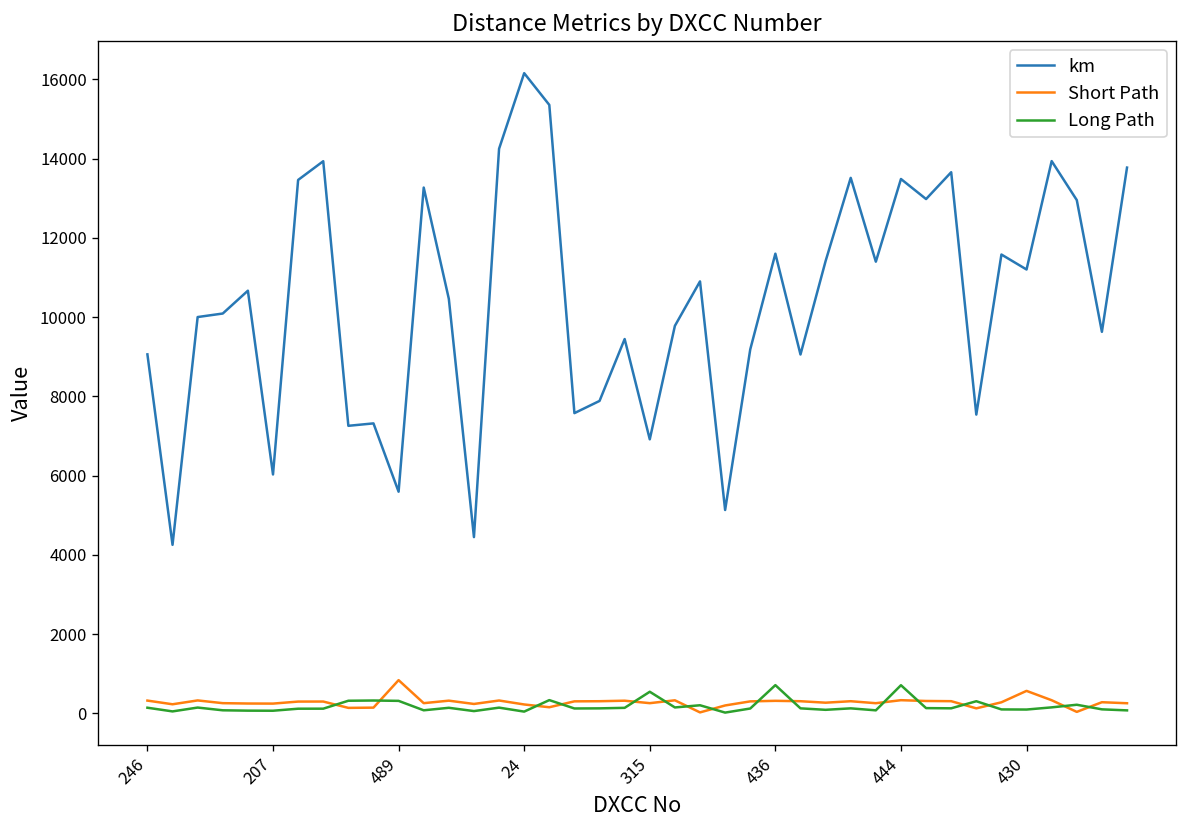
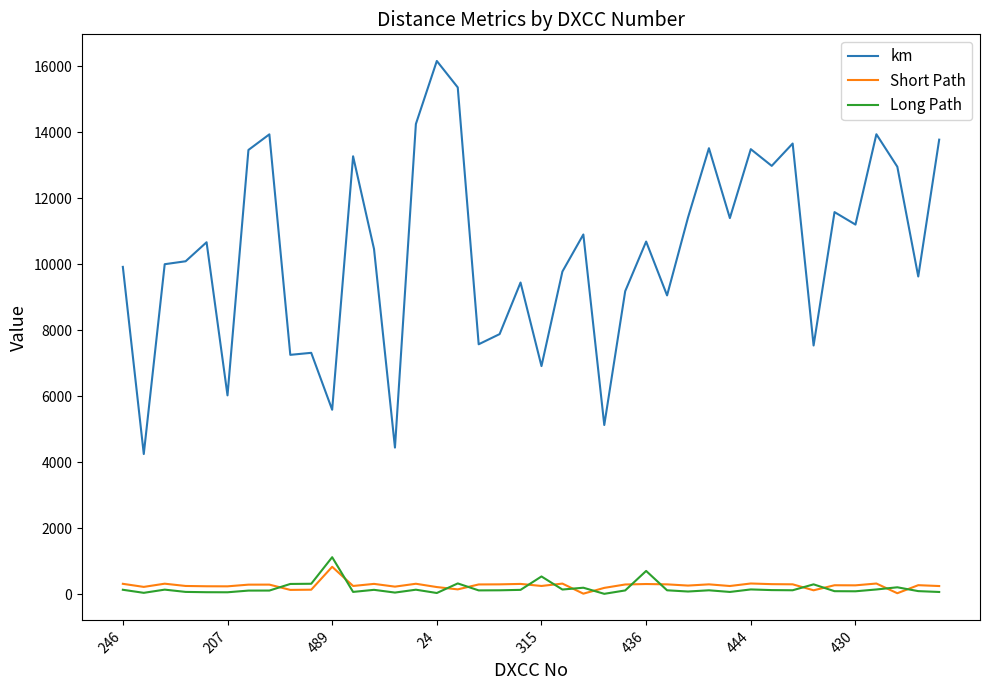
km, 246: 9100 -> 9900
Long Path, 489: 300 -> 1100
km, 436: 11600 -> 10700
Long Path, 444: 700 -> 200
Short Path, 430: 600 -> 300
